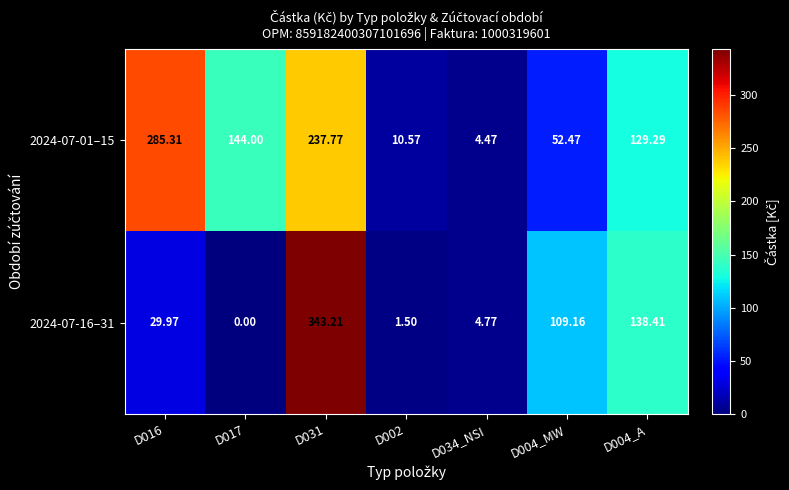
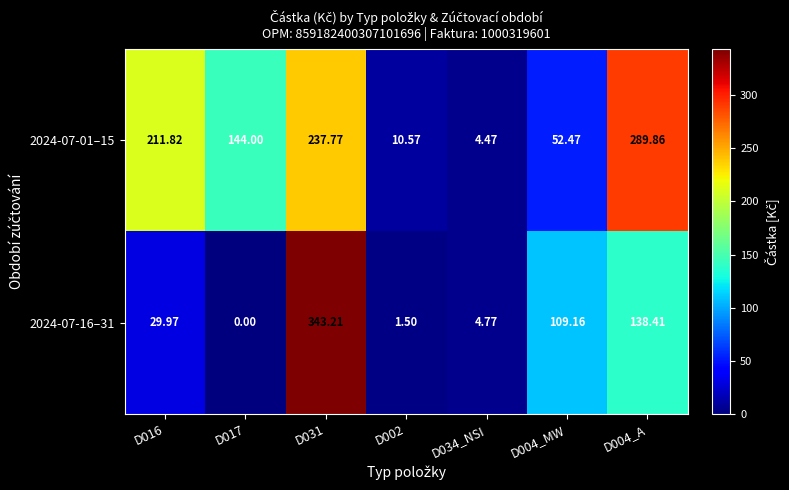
2024-07-01–15, D016: 285.31 -> 211.82
2024-07-01–15, D004_A: 129.29 -> 289.86
